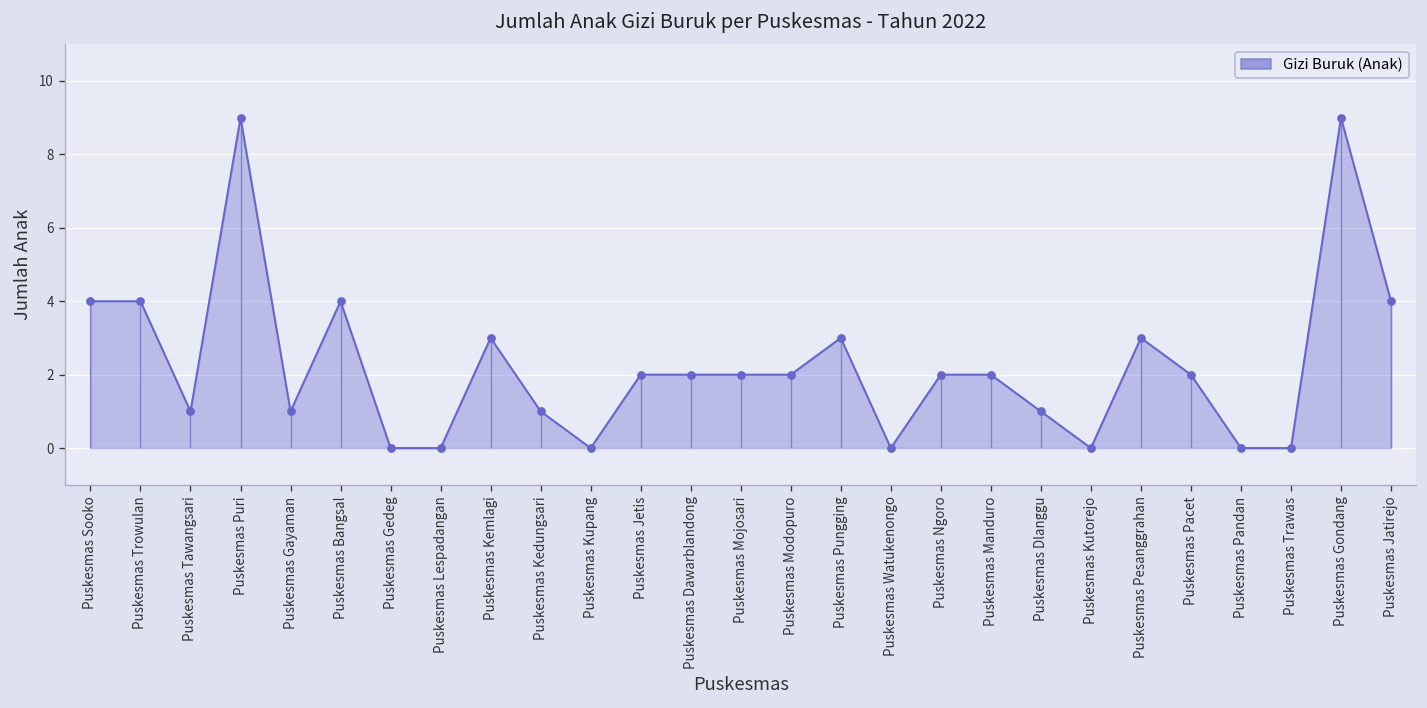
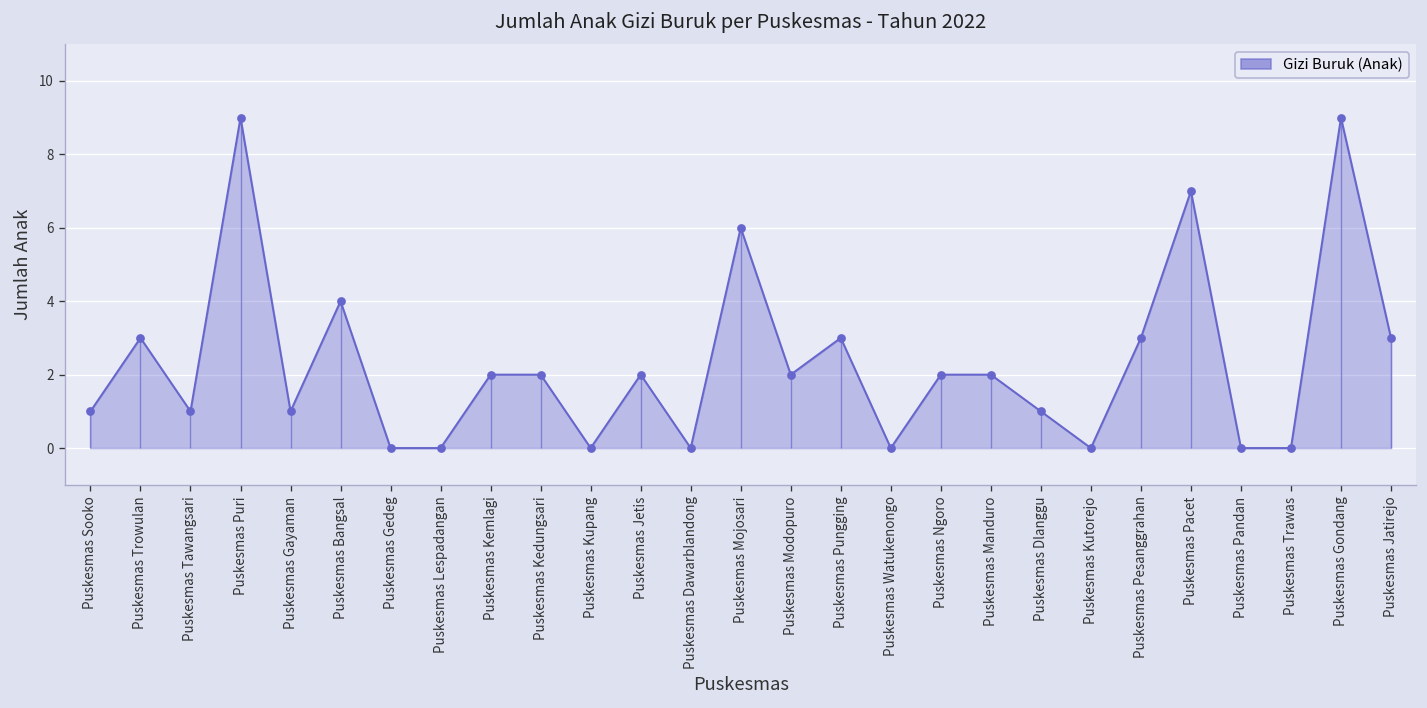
Puskesmas Sooko: 4 -> 1
Puskesmas Trowulan: 4 -> 3
Puskesmas Kemlagi: 3 -> 2
Puskesmas Kedungsari: 1 -> 2
Puskesmas Dawarblandong: 2 -> 0
Puskesmas Mojosari: 2 -> 6
Puskesmas Pacet: 2 -> 7
Puskesmas Jatirejo: 4 -> 3
